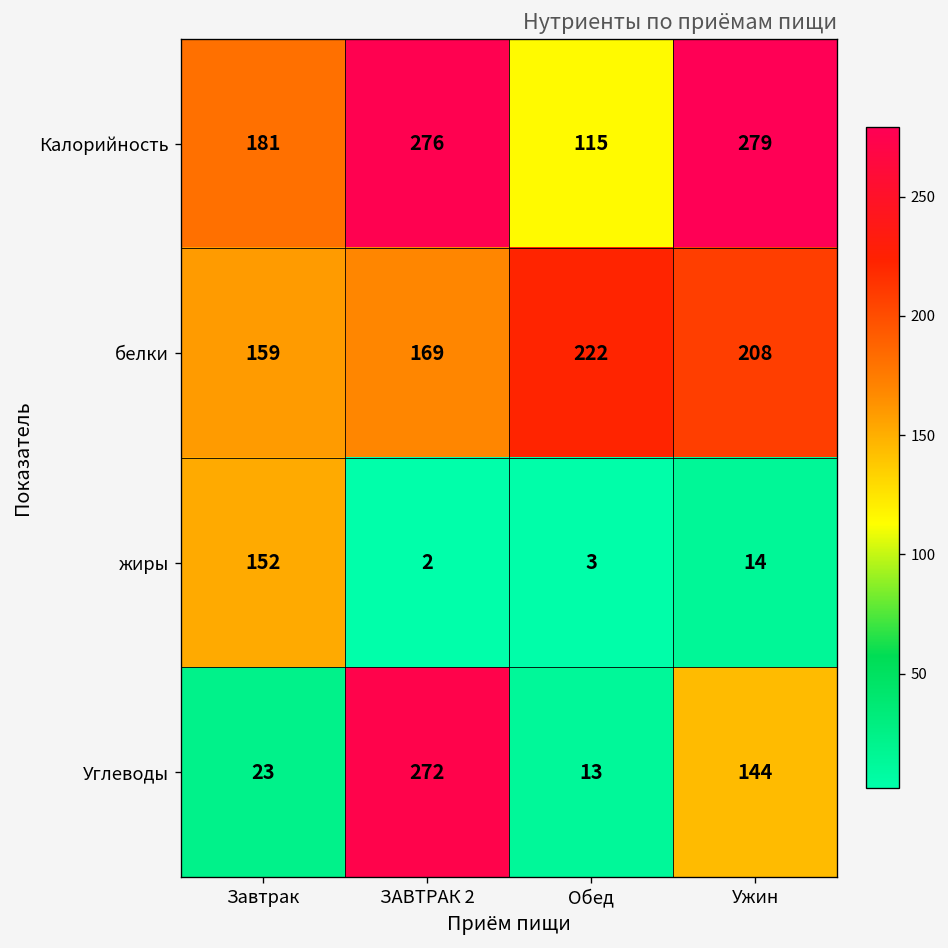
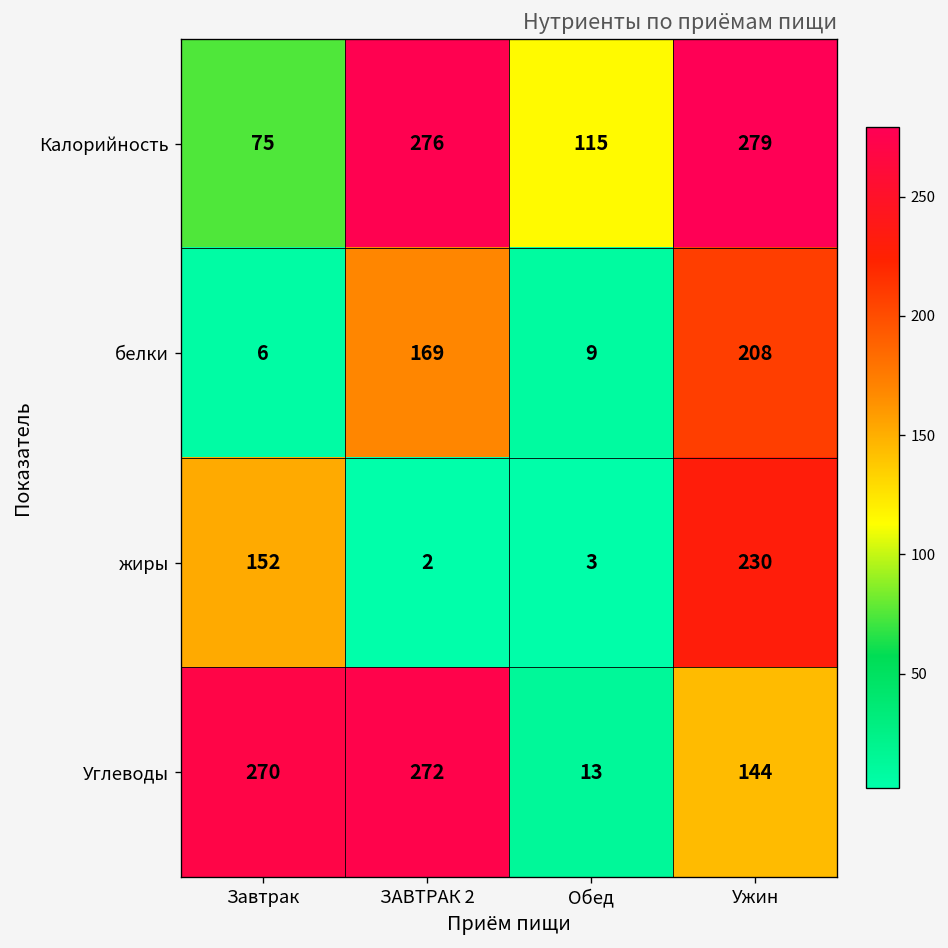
Калорийность, Завтрак: 181 -> 75
белки, Завтрак: 159 -> 6
белки, Обед: 222 -> 9
жиры, Ужин: 14 -> 230
Углеводы, Завтрак: 23 -> 270
